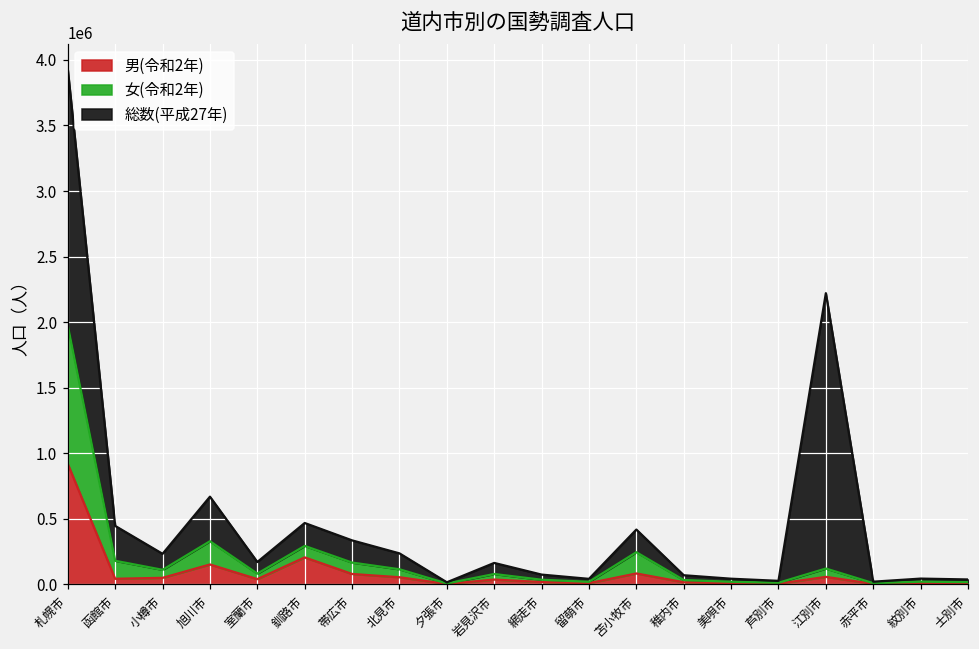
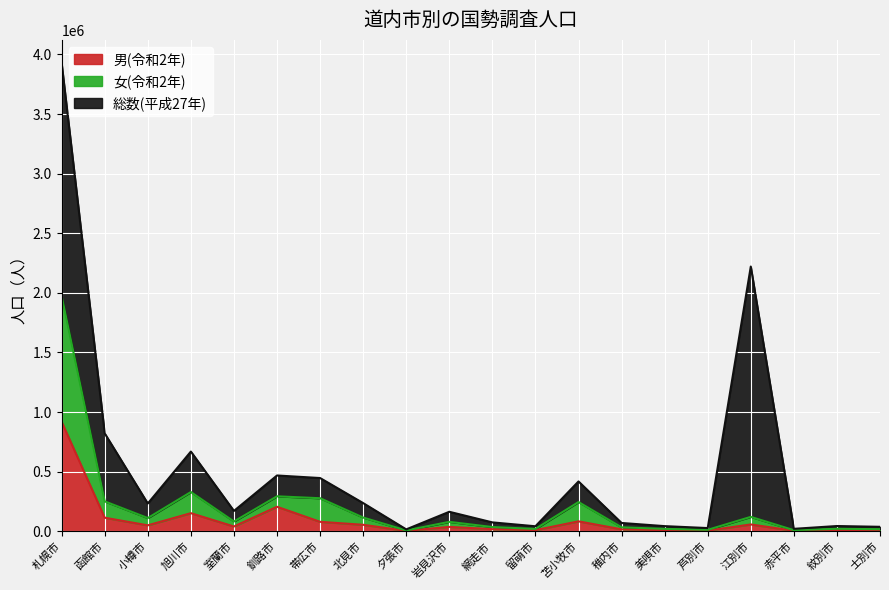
男(令和2年), 函館市: 40000 -> 110000
総数(平成27年), 函館市: 270000 -> 570000
女(令和2年), 帯広市: 90000 -> 200000
